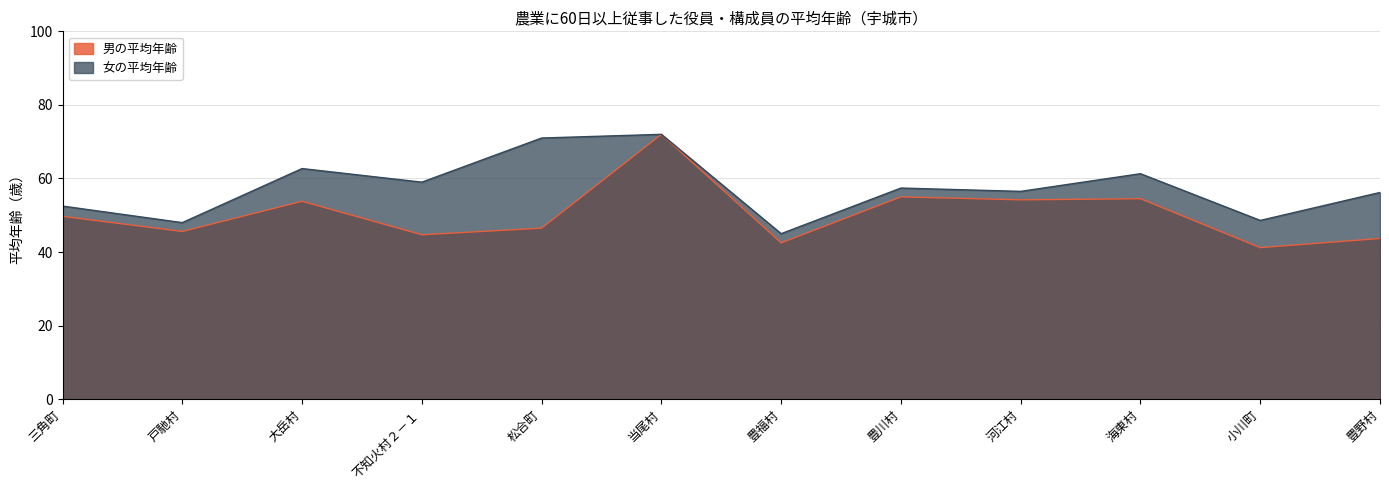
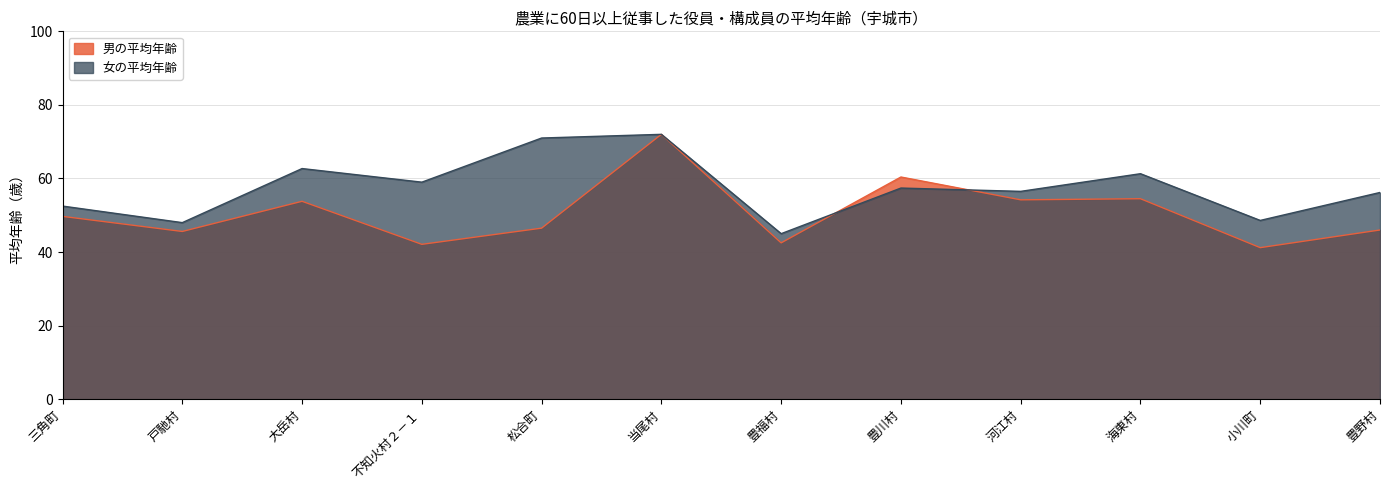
男の平均年齢, 不知火村２－１: 45 -> 42
男の平均年齢, 豊川村: 55 -> 60
男の平均年齢, 豊野村: 44 -> 46
